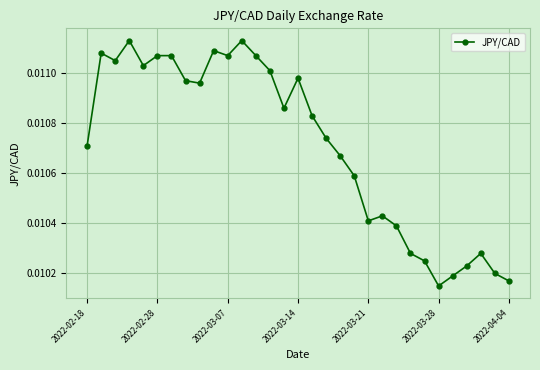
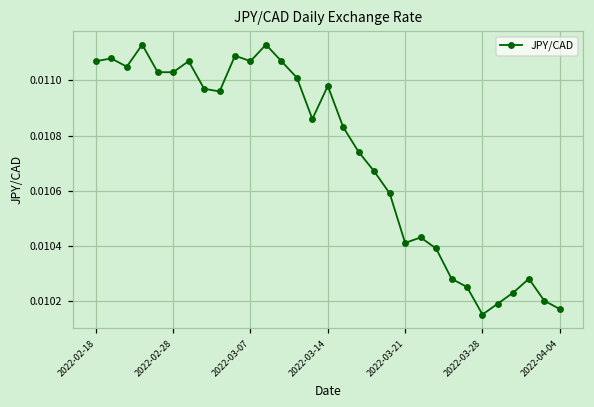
2022-02-18: 0.01071 -> 0.01107
2022-02-28: 0.01107 -> 0.01103
